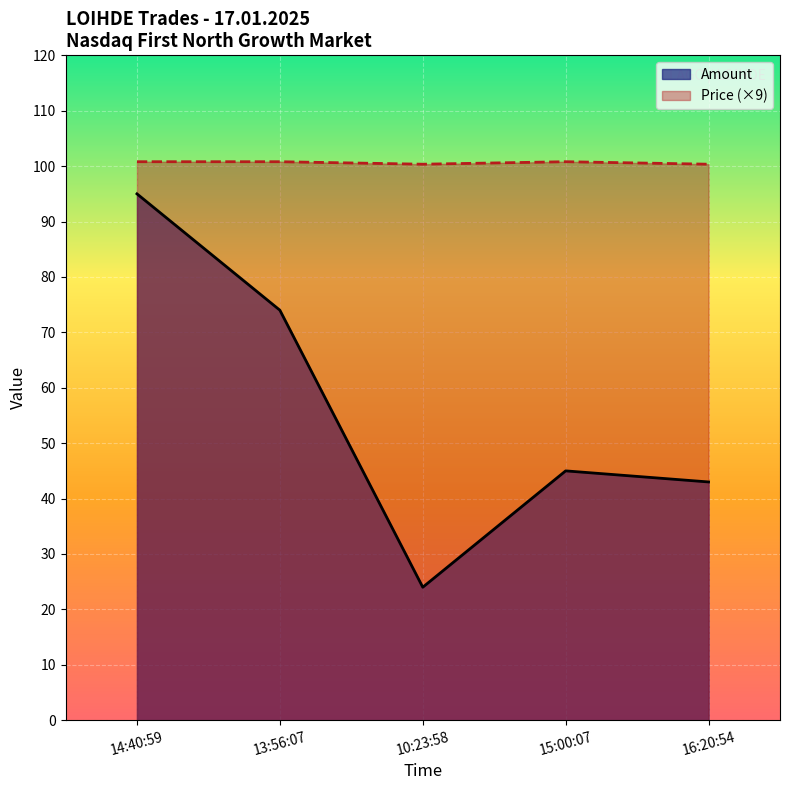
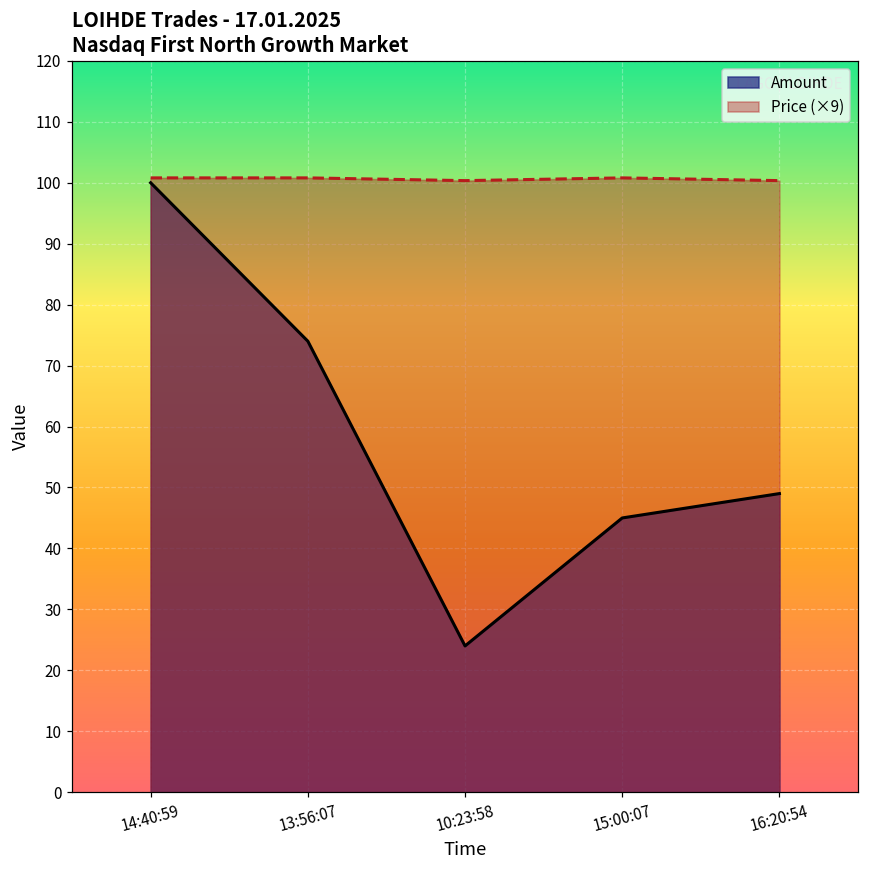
Amount, 14:40:59: 95 -> 100
Amount, 16:20:54: 43 -> 49
